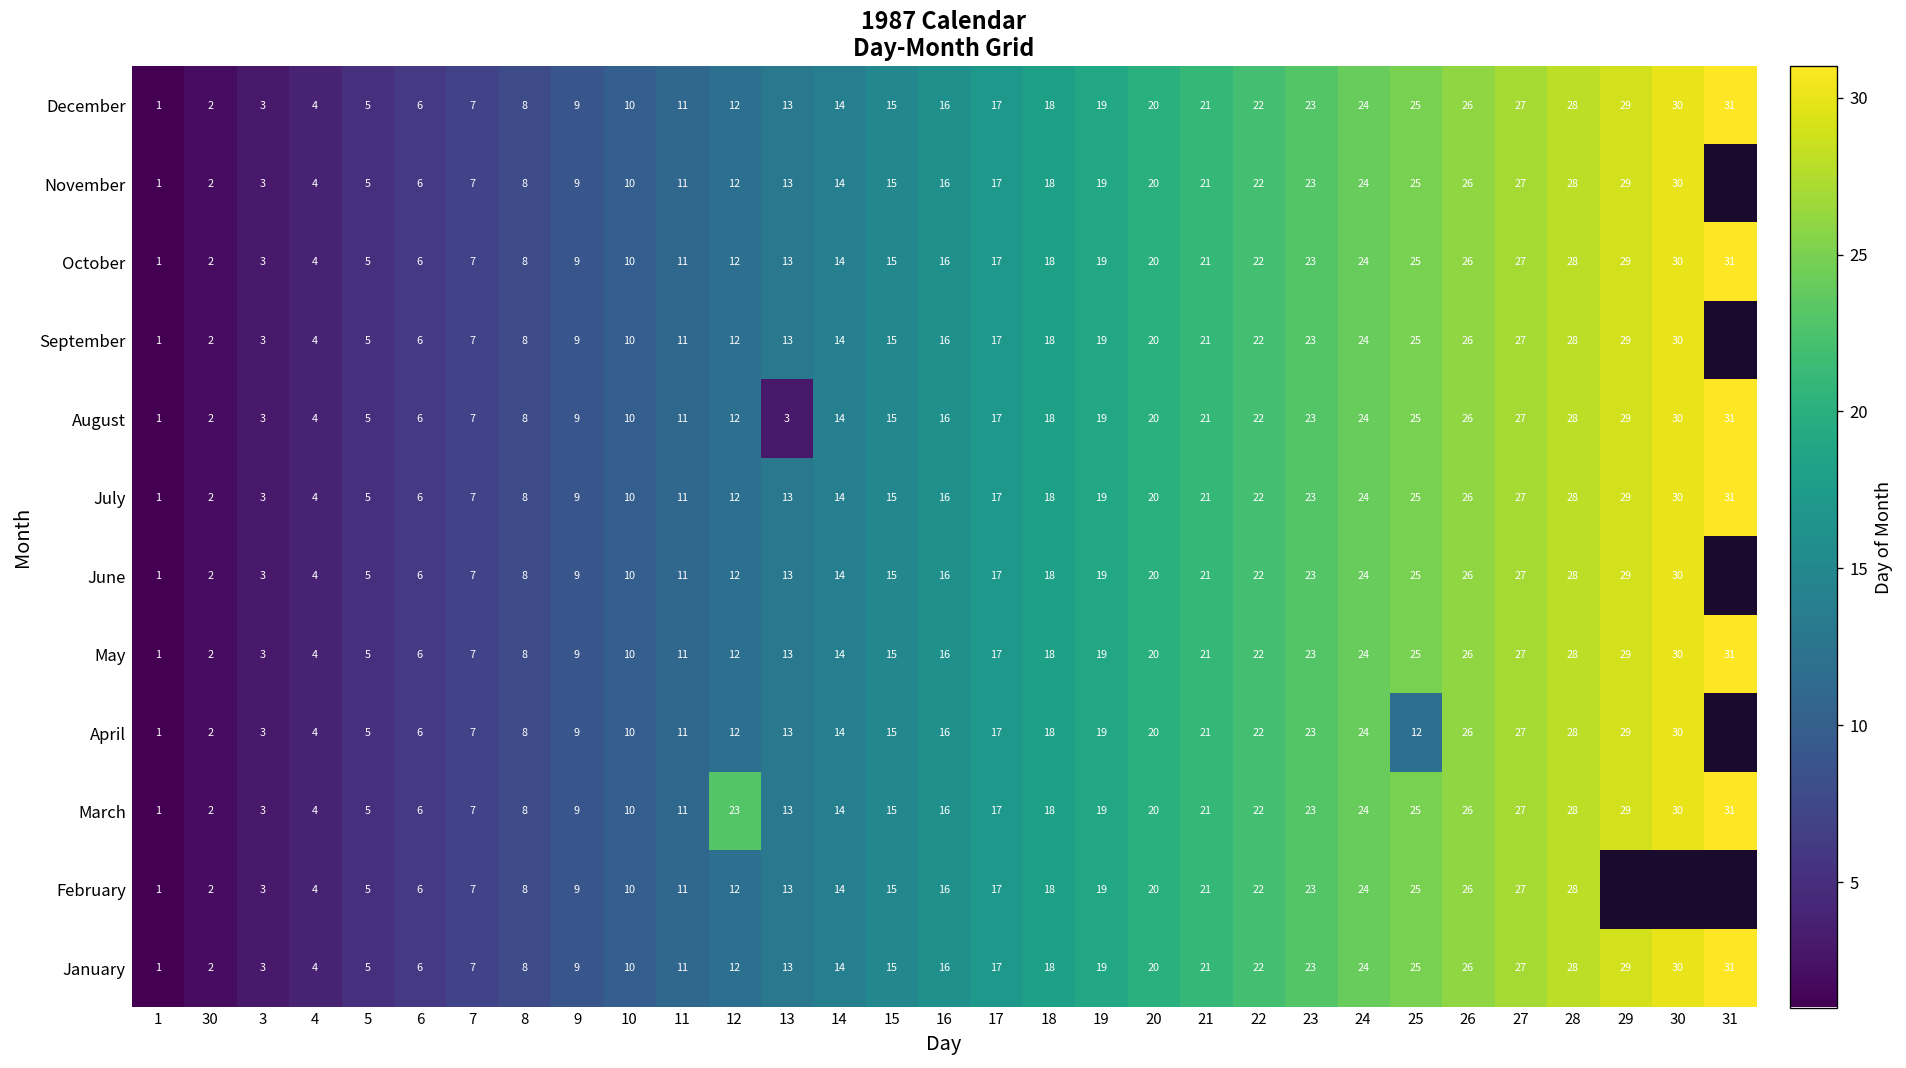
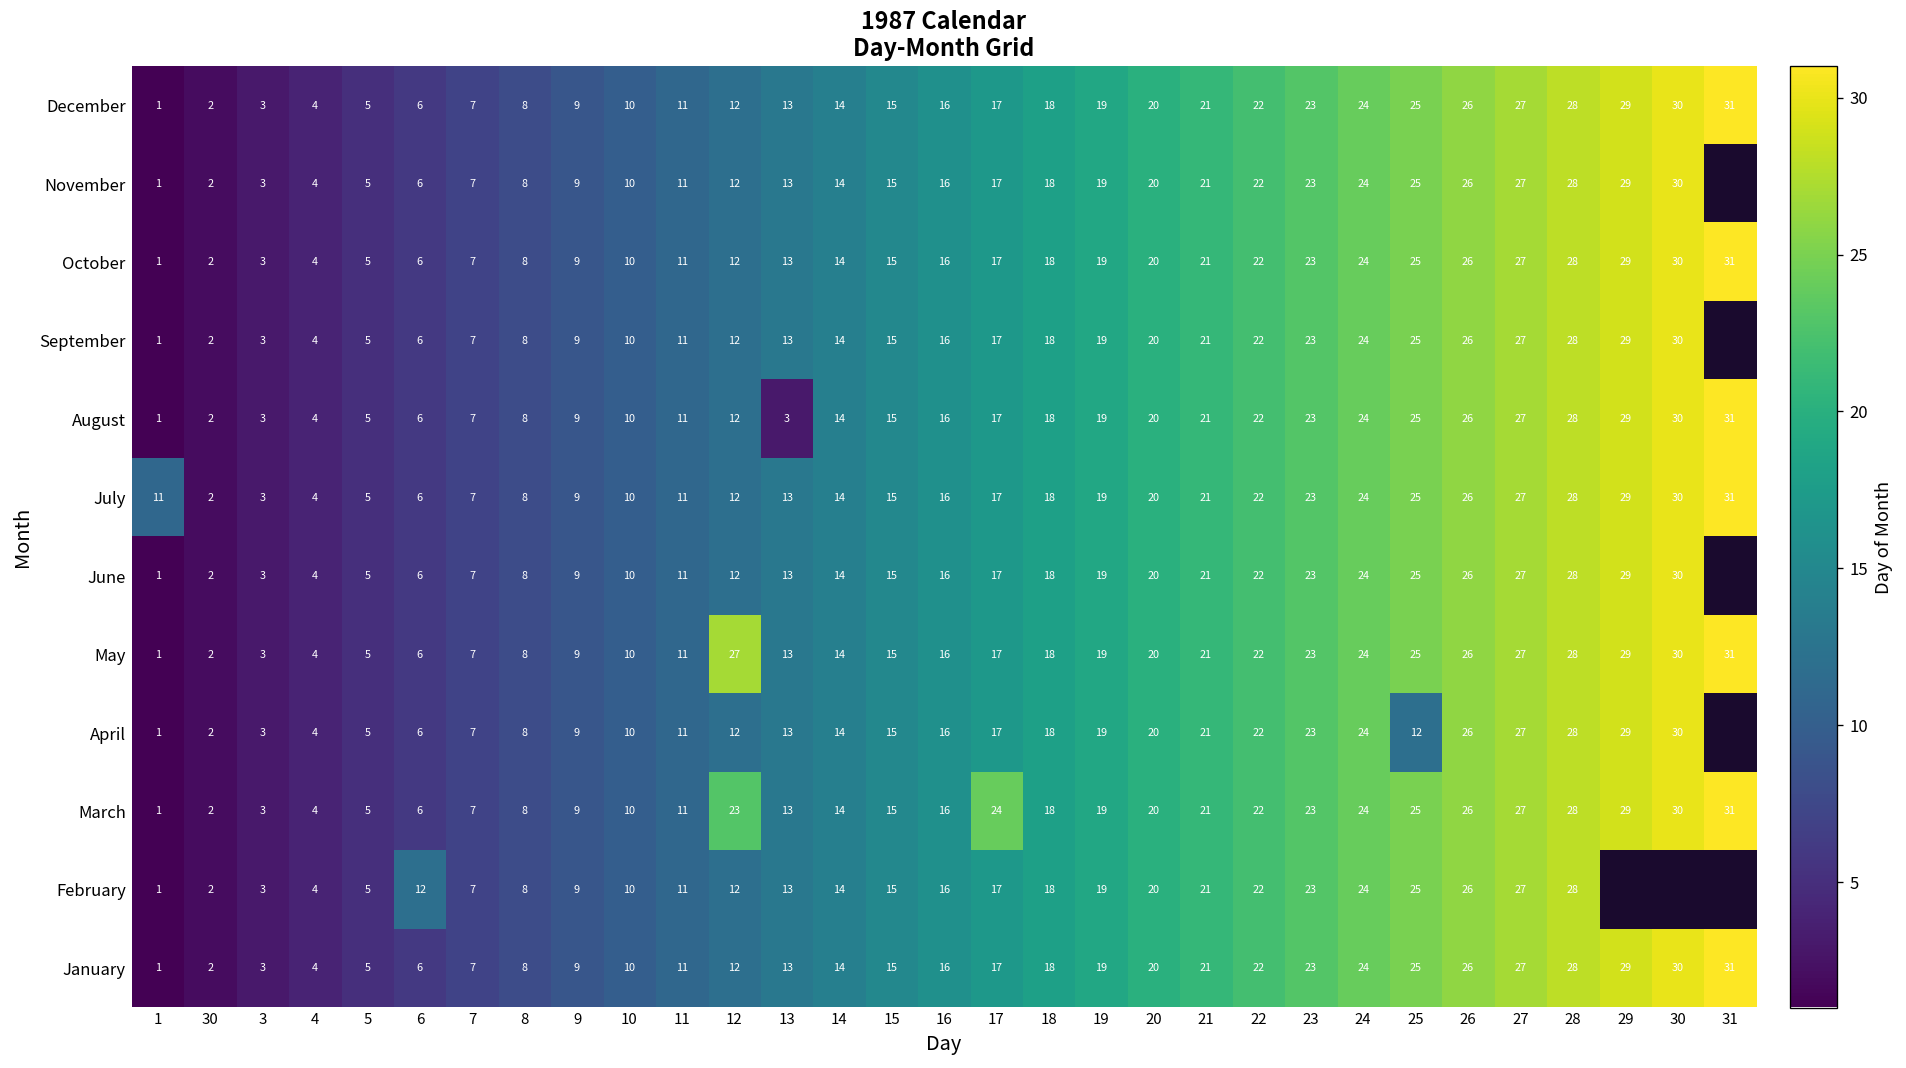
July, 1: 1 -> 11
May, 12: 12 -> 27
March, 17: 17 -> 24
February, 6: 6 -> 12
